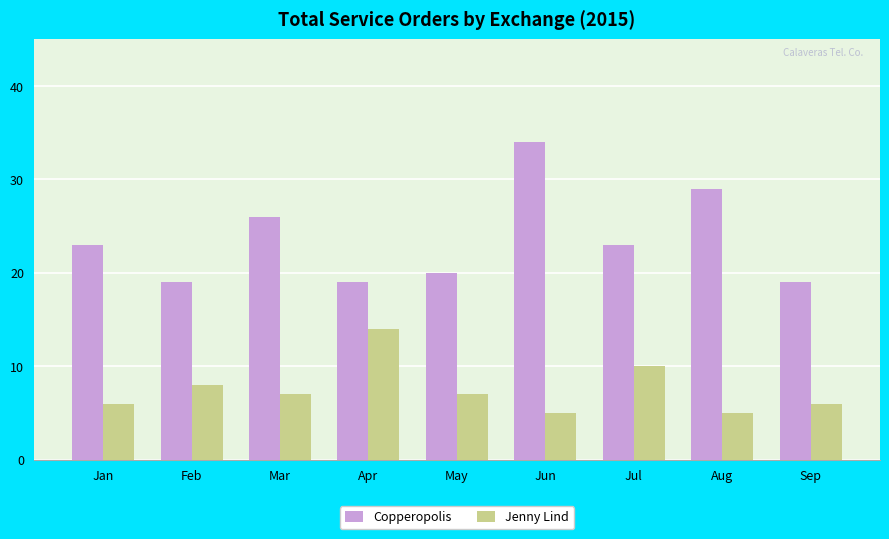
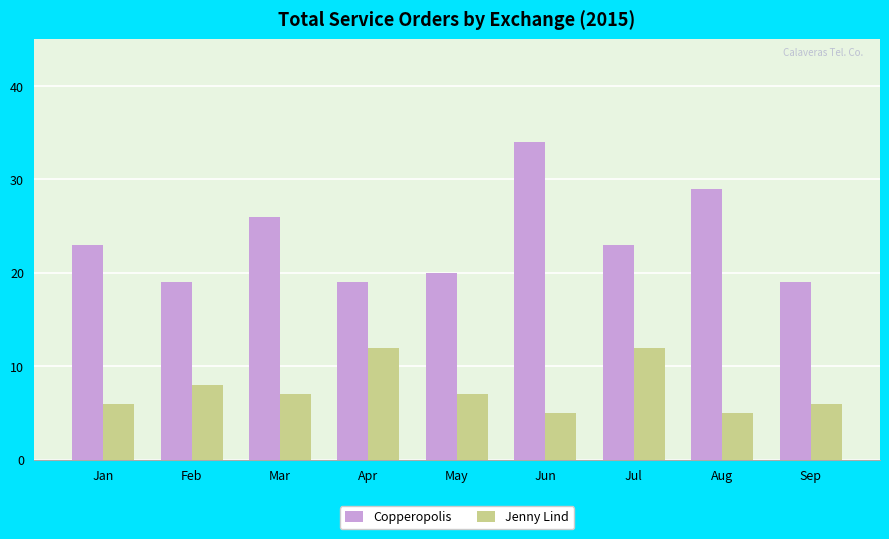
Jenny Lind, Apr: 14 -> 12
Jenny Lind, Jul: 10 -> 12
